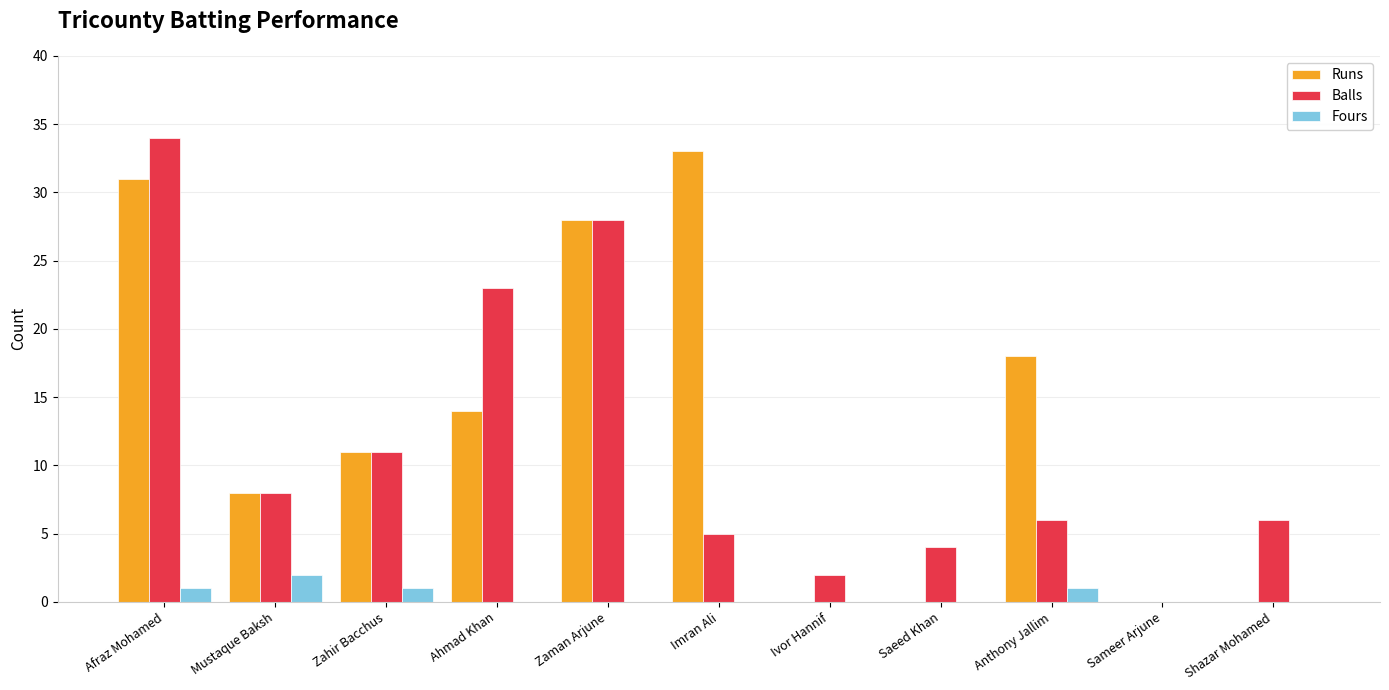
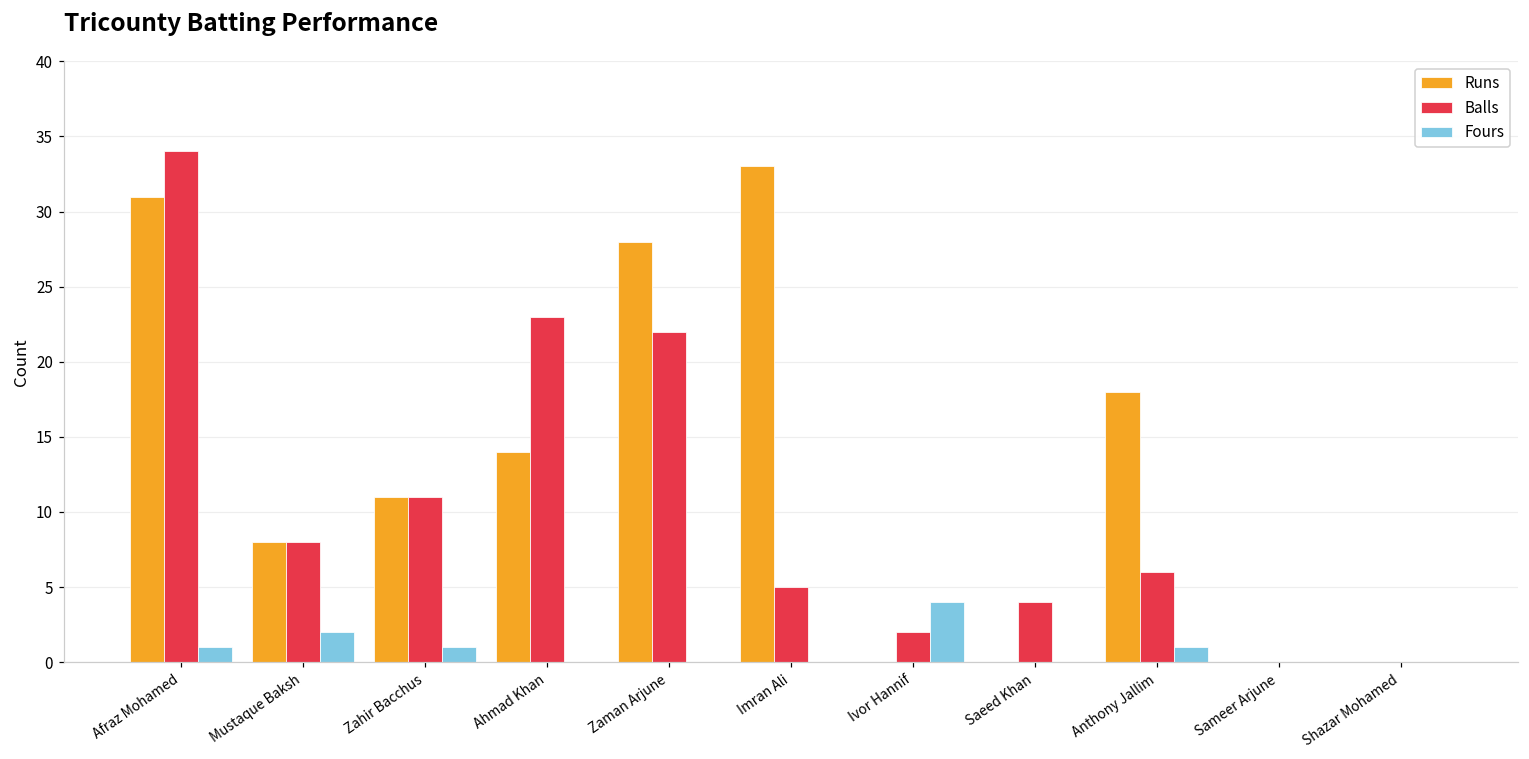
Balls, Zaman Arjune: 28 -> 22
Fours, Ivor Hannif: 0 -> 4
Balls, Shazar Mohamed: 6 -> 0
